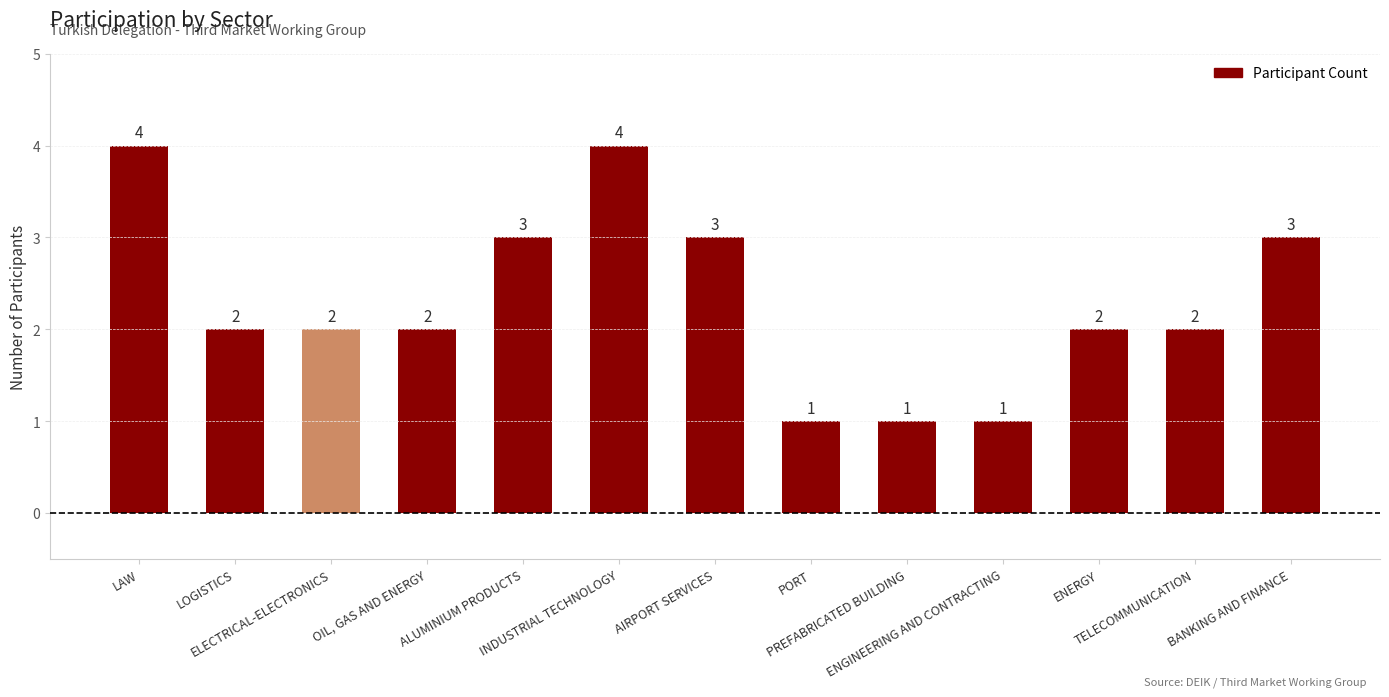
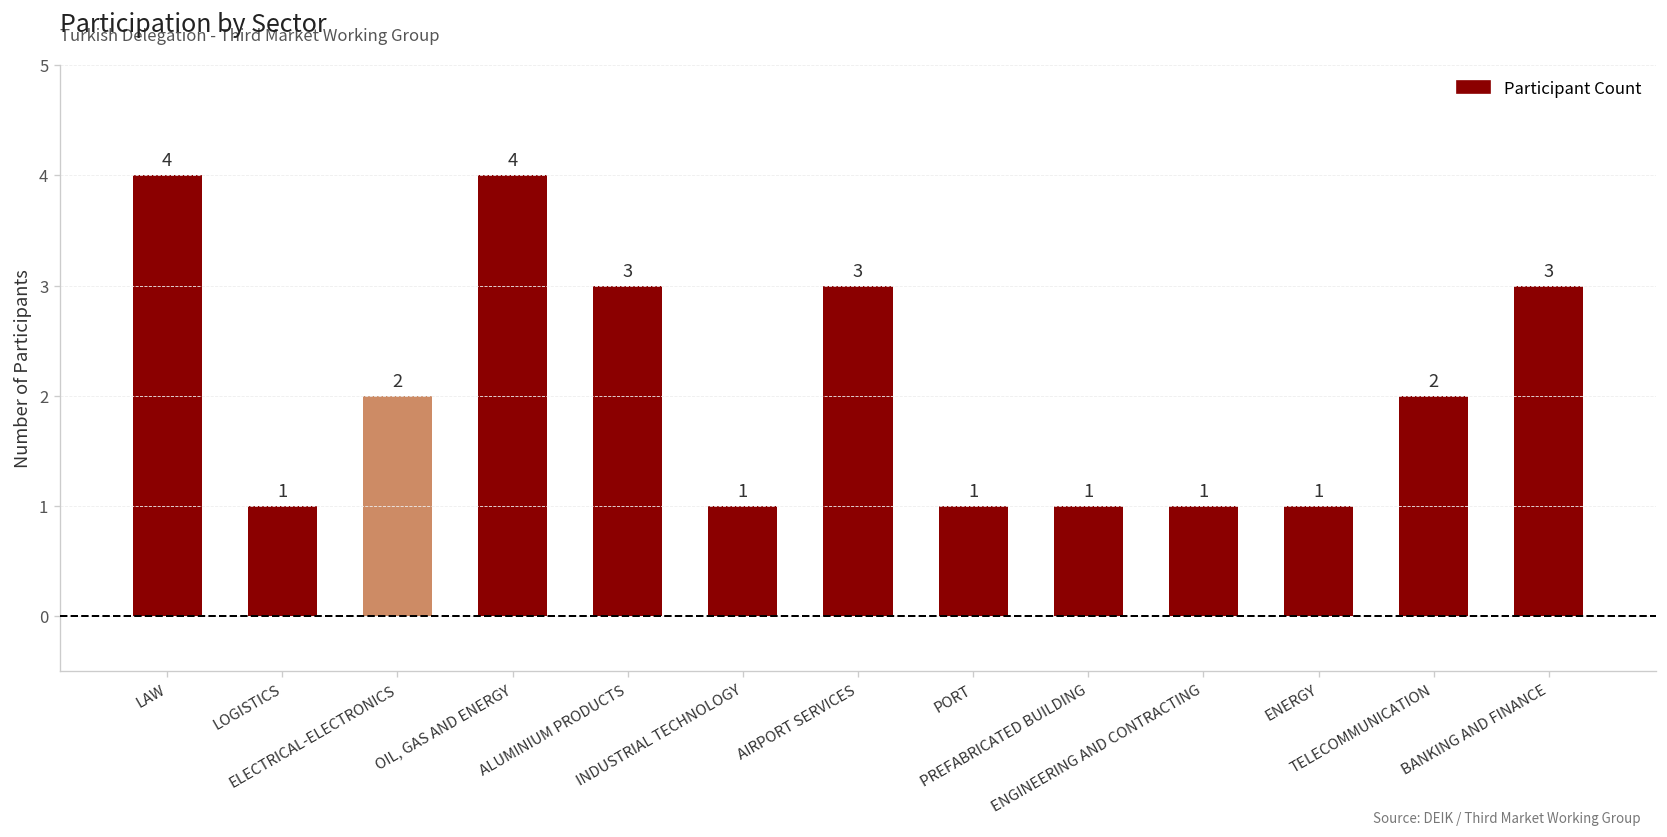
LOGISTICS: 2 -> 1
OIL, GAS AND ENERGY: 2 -> 4
INDUSTRIAL TECHNOLOGY: 4 -> 1
ENERGY: 2 -> 1
